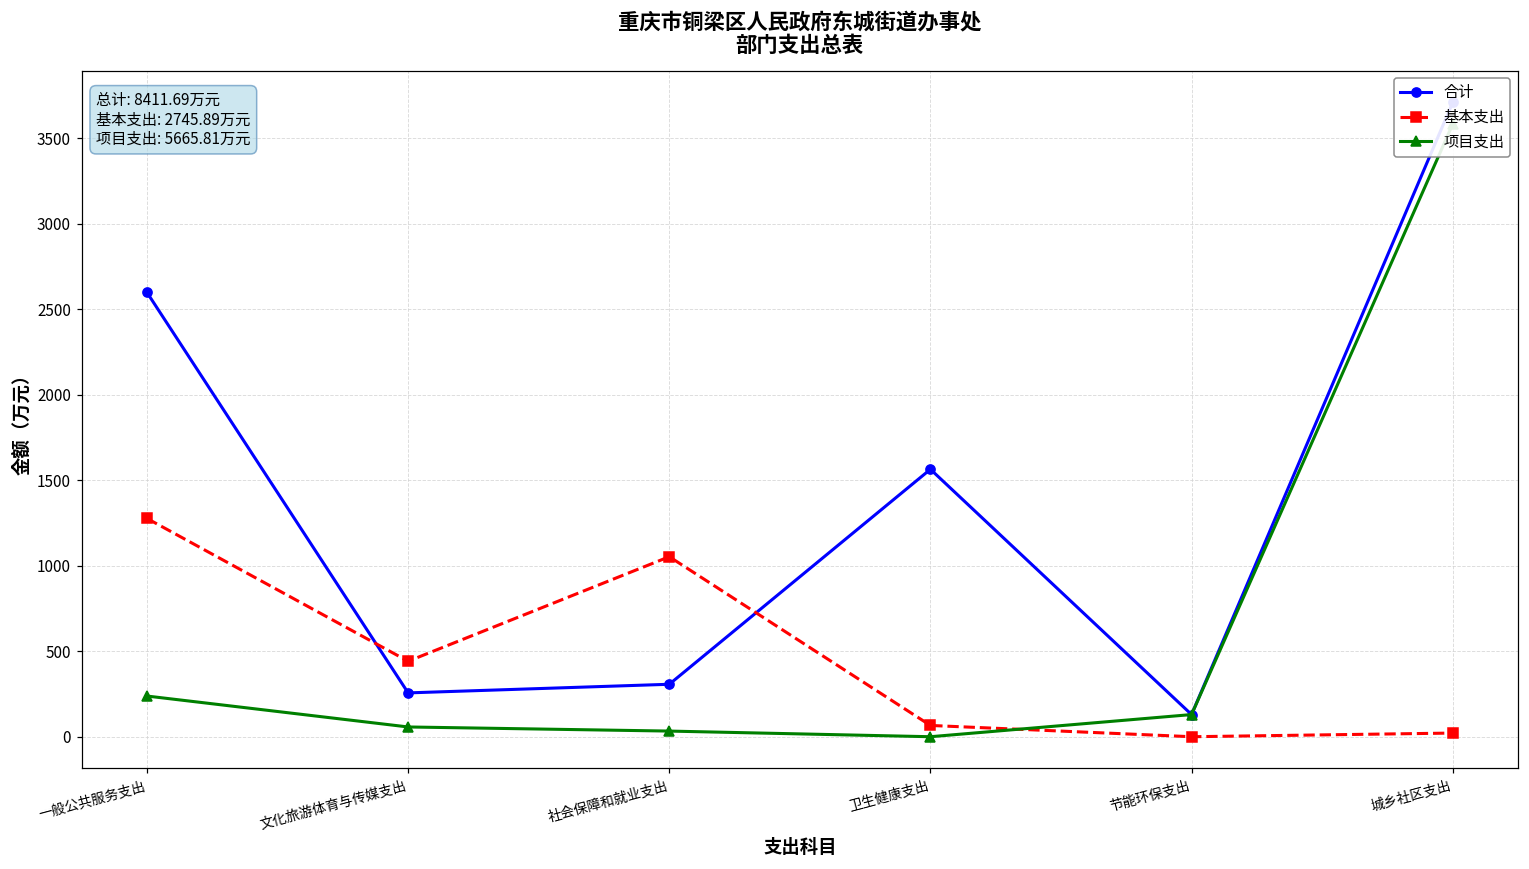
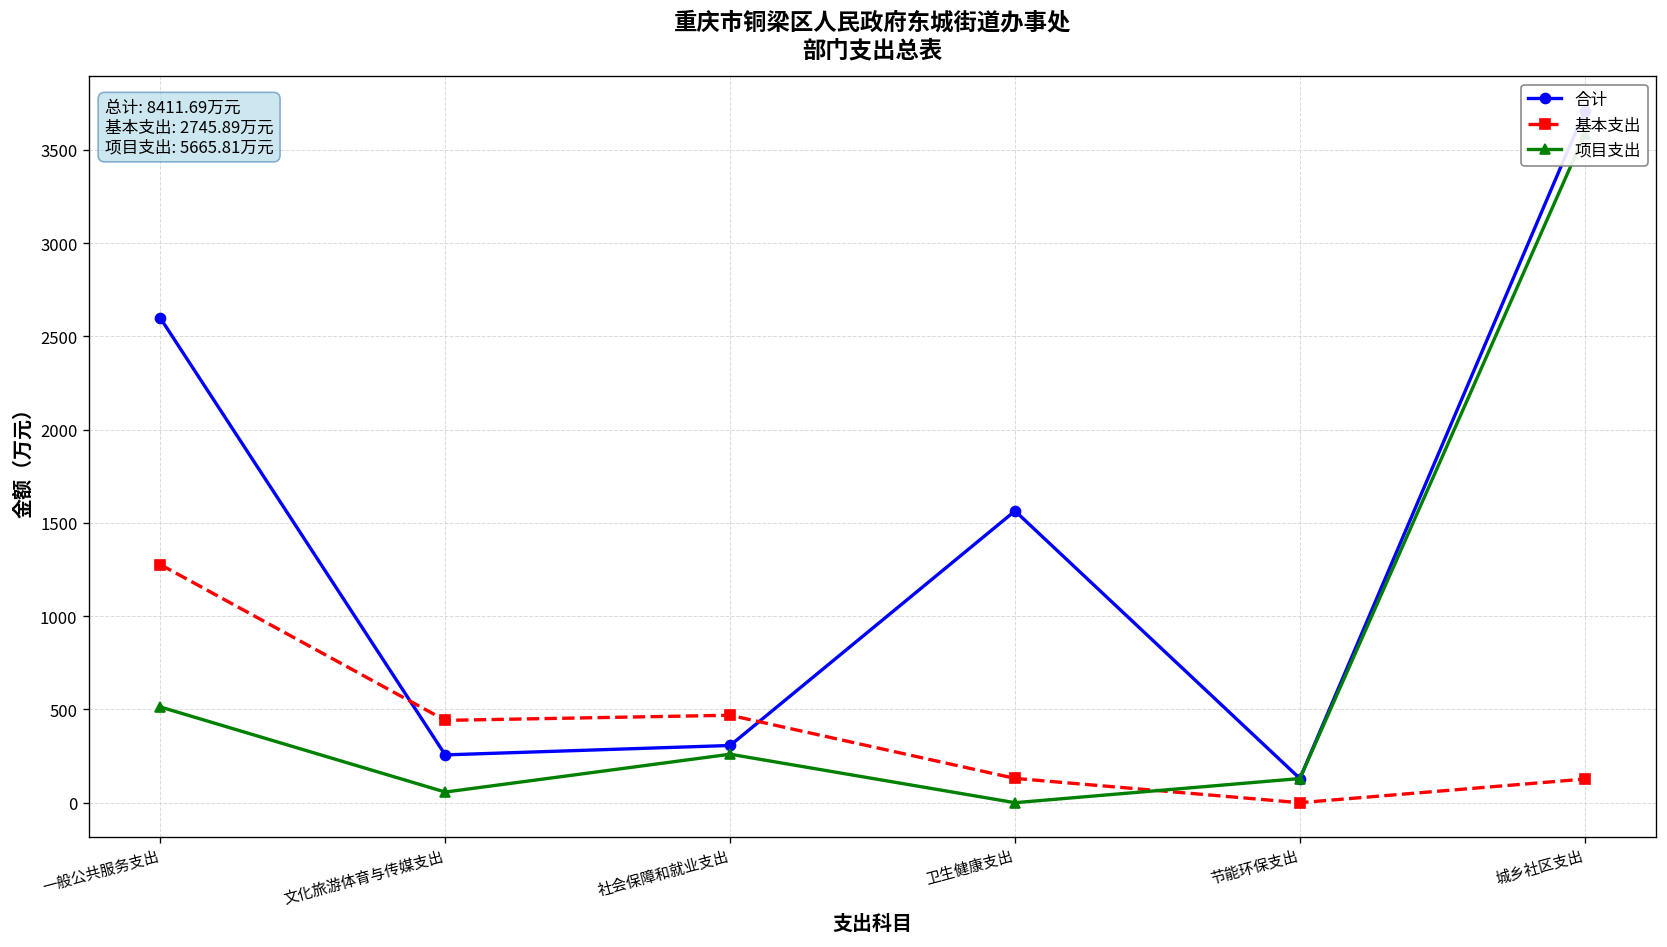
项目支出, 一般公共服务支出: 240 -> 510
基本支出, 社会保障和就业支出: 1050 -> 470
项目支出, 社会保障和就业支出: 30 -> 260
基本支出, 卫生健康支出: 70 -> 130
基本支出, 城乡社区支出: 20 -> 130
